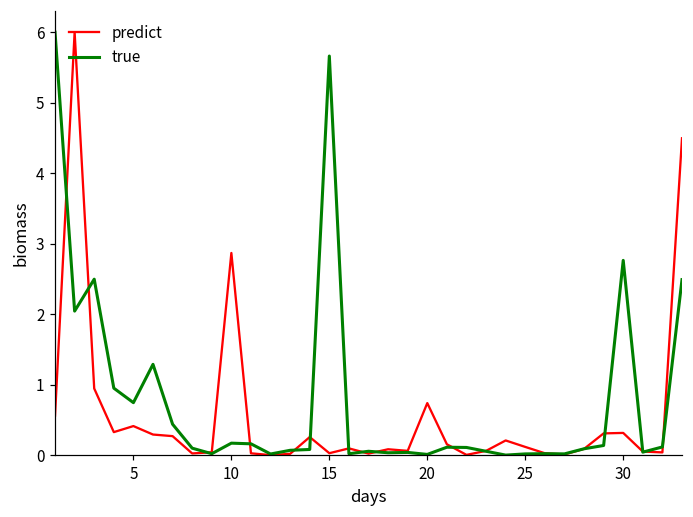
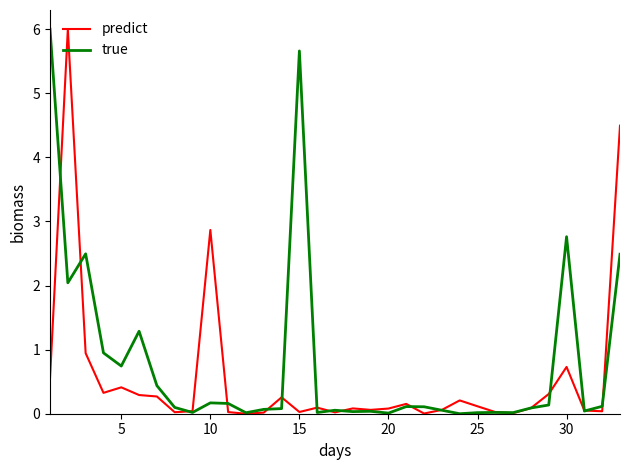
predict, 20: 0.7 -> 0.1
predict, 30: 0.3 -> 0.7
